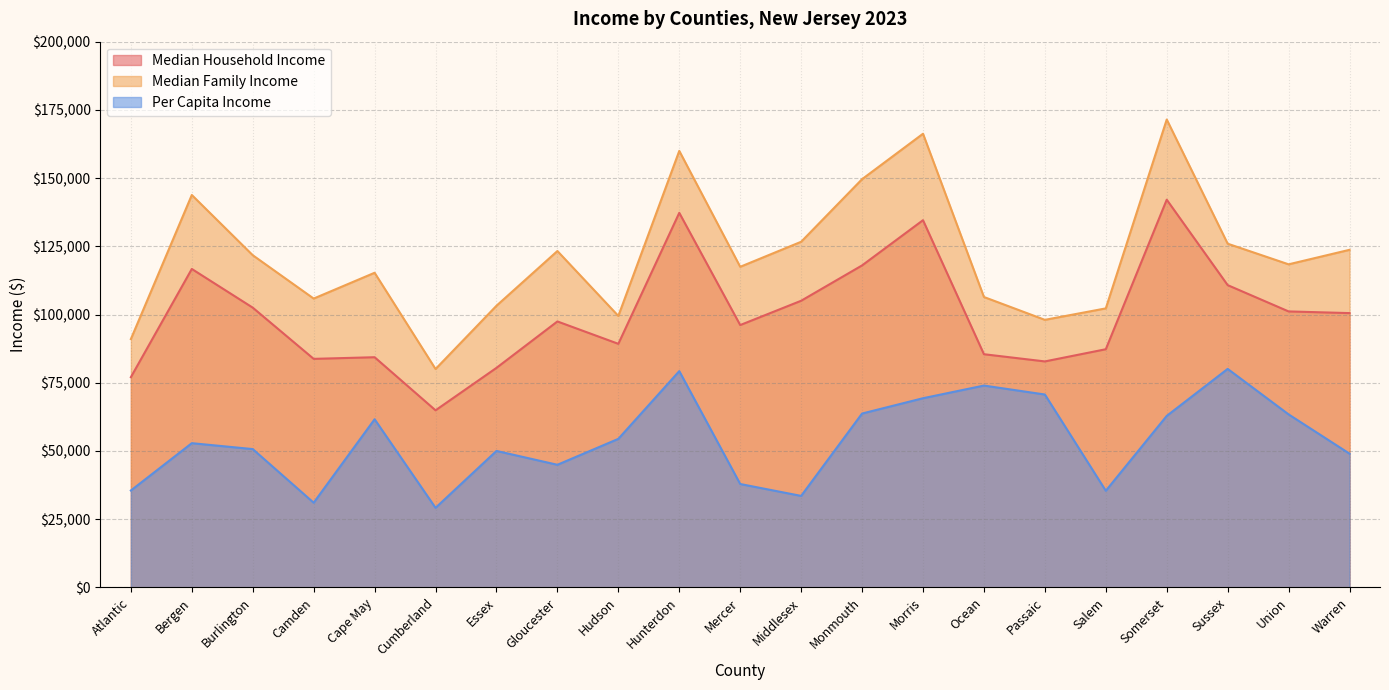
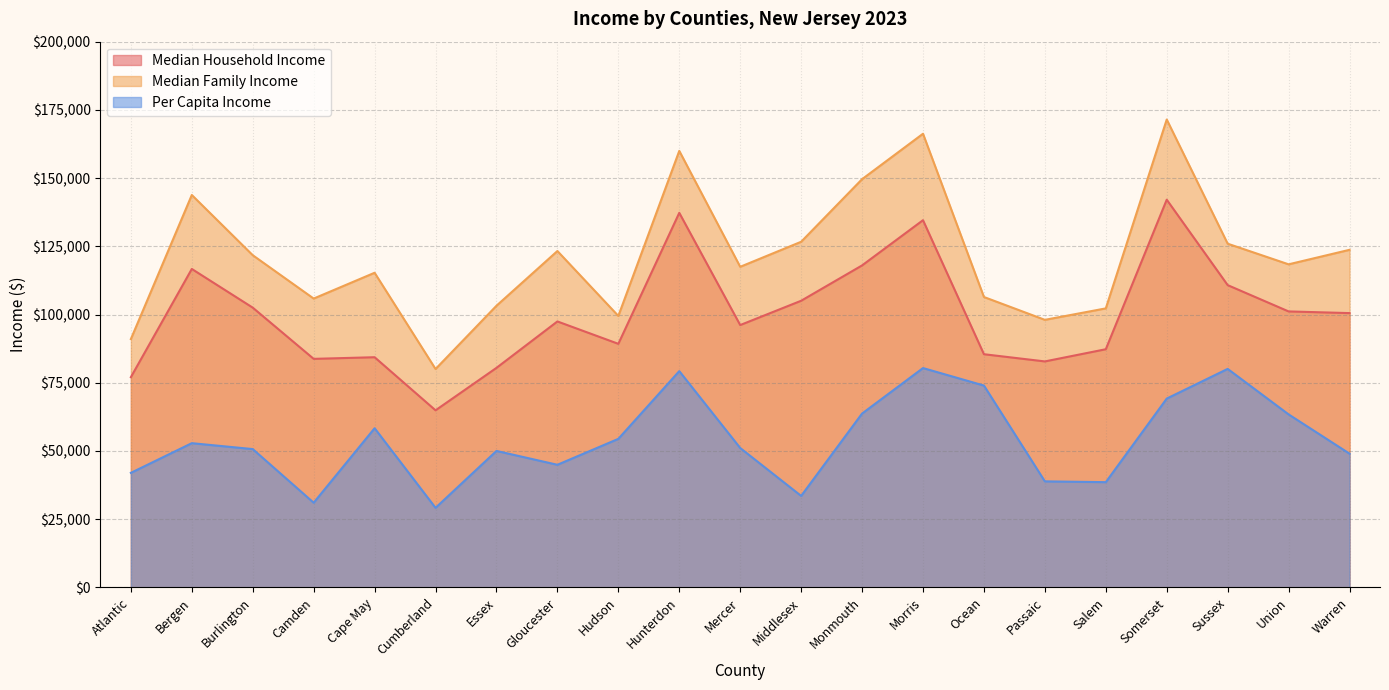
Per Capita Income, Atlantic: $36,000 -> $42,000
Per Capita Income, Cape May: $62,000 -> $58,000
Per Capita Income, Mercer: $38,000 -> $51,000
Per Capita Income, Morris: $69,000 -> $80,000
Per Capita Income, Passaic: $71,000 -> $39,000
Per Capita Income, Salem: $35,000 -> $39,000
Per Capita Income, Somerset: $63,000 -> $69,000
